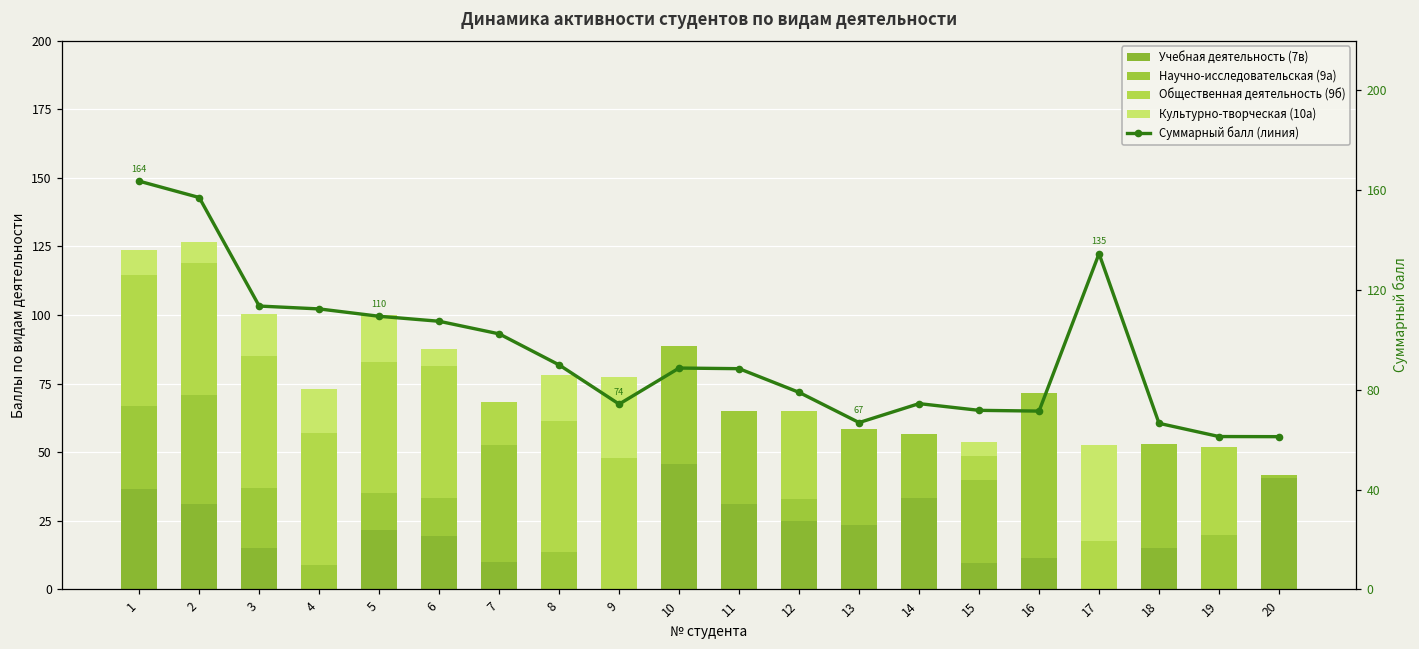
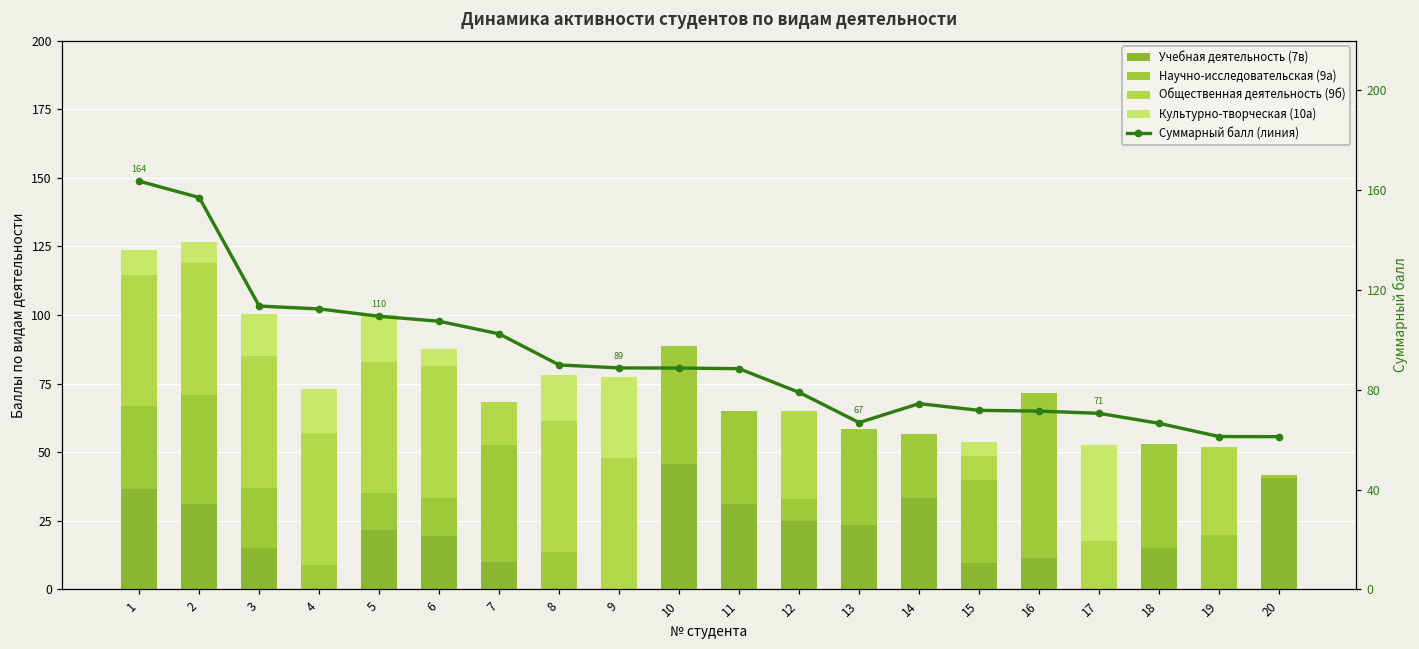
Суммарный балл (линия), 9: 74 -> 89
Суммарный балл (линия), 17: 135 -> 71
